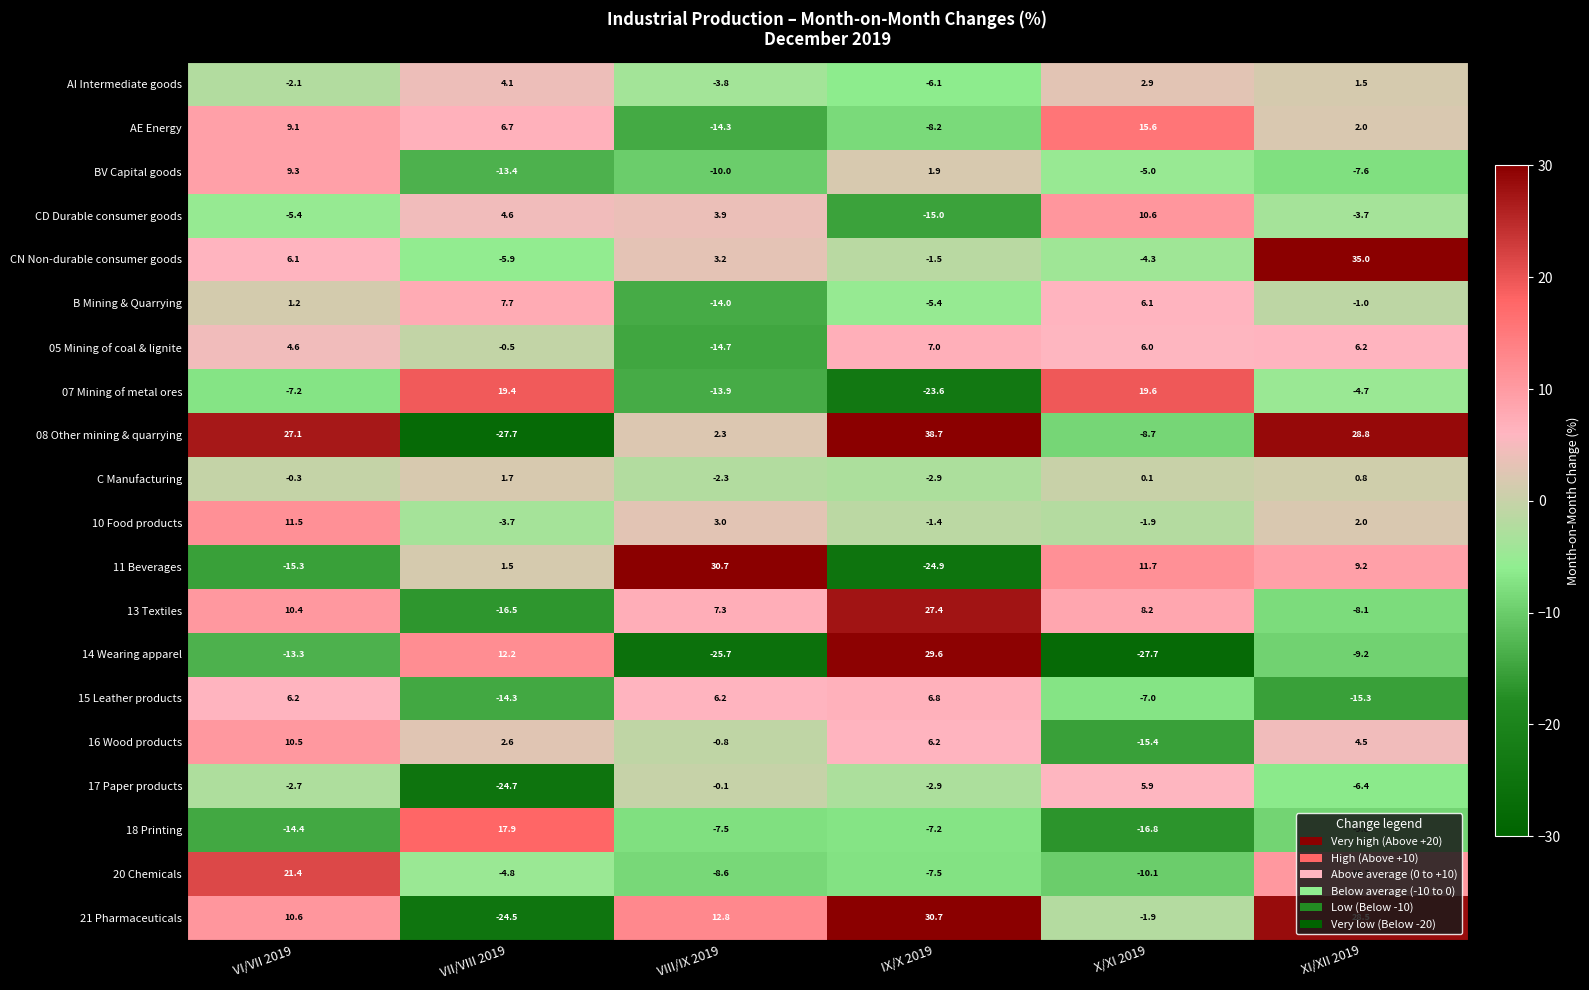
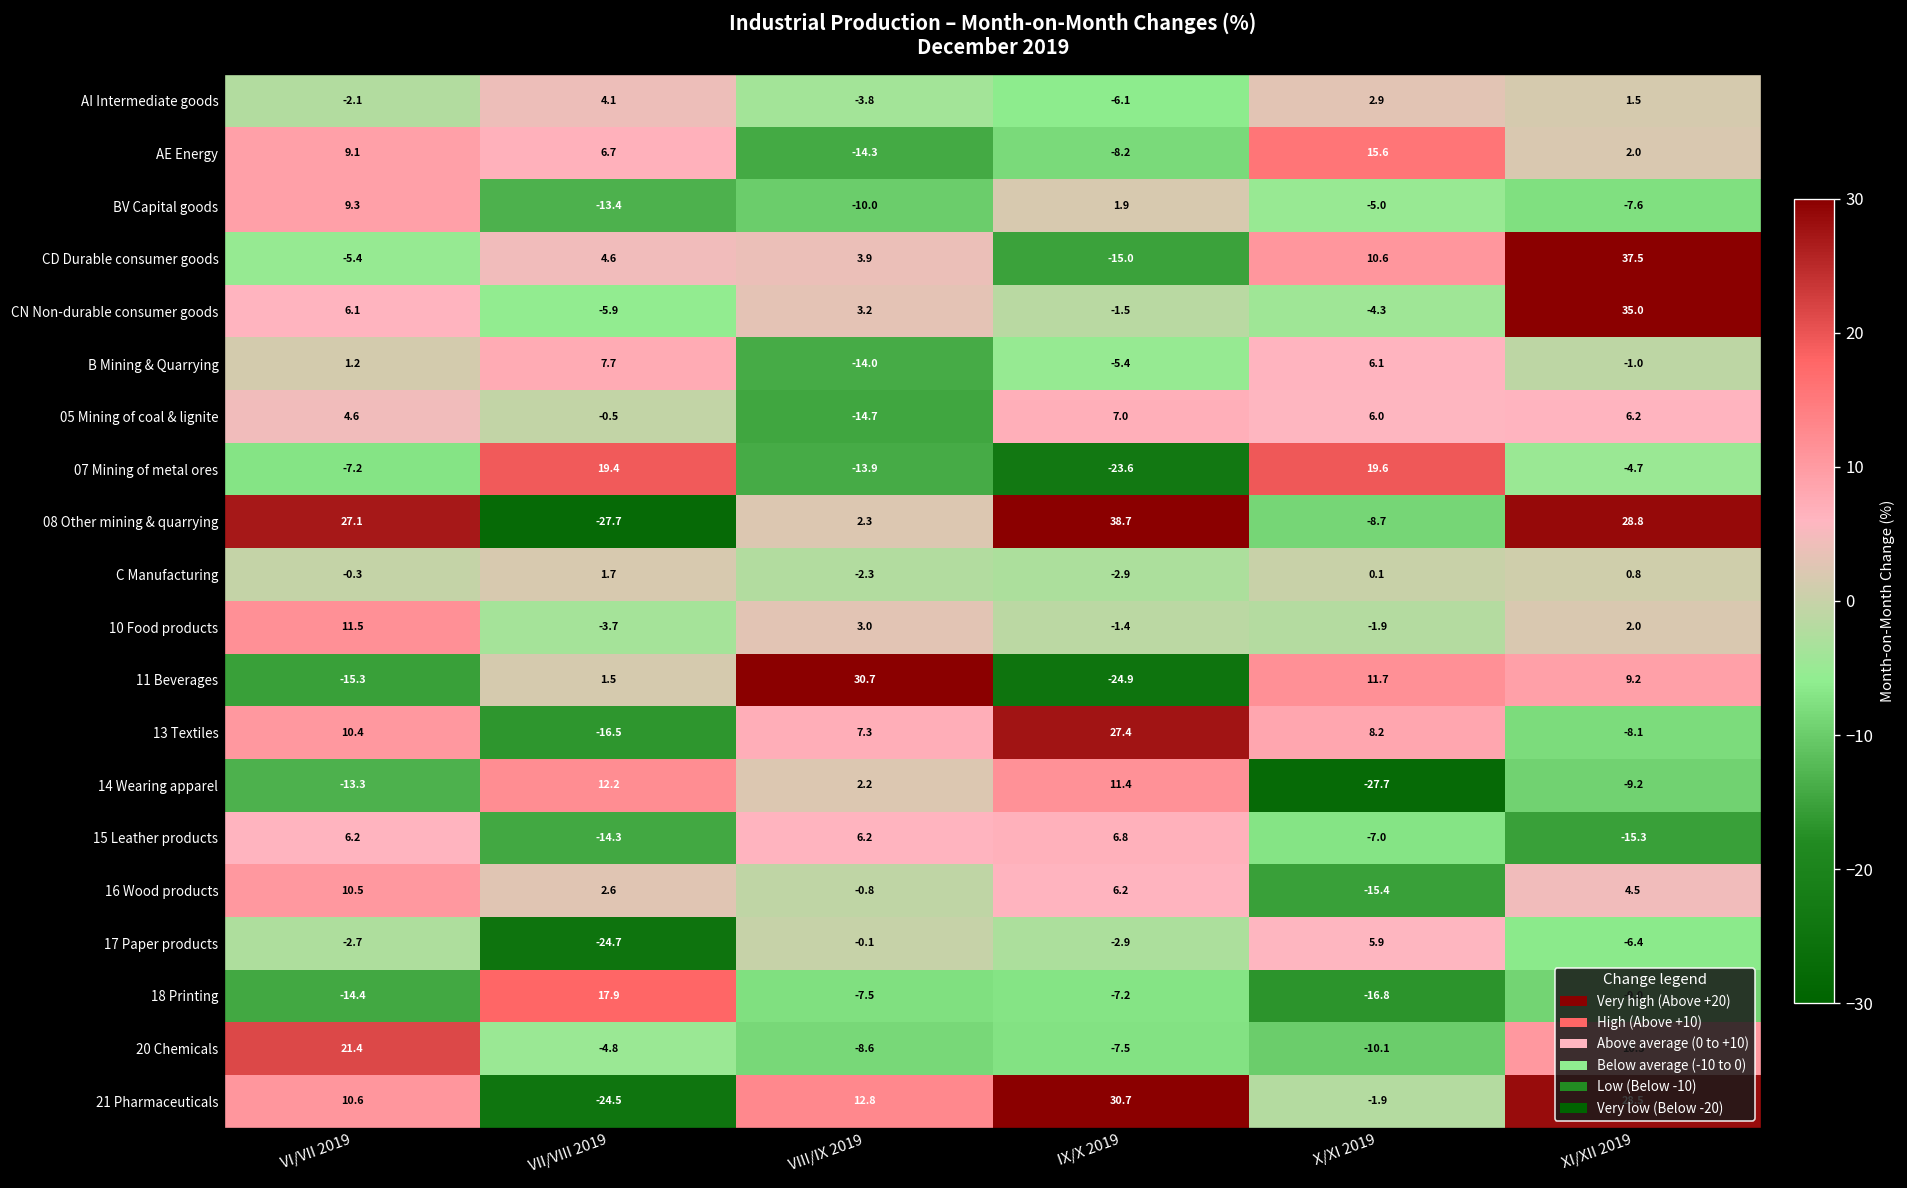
CD Durable consumer goods, XI/XII 2019: -3.7 -> 37.5
14 Wearing apparel, VIII/IX 2019: -25.7 -> 2.2
14 Wearing apparel, IX/X 2019: 29.6 -> 11.4
